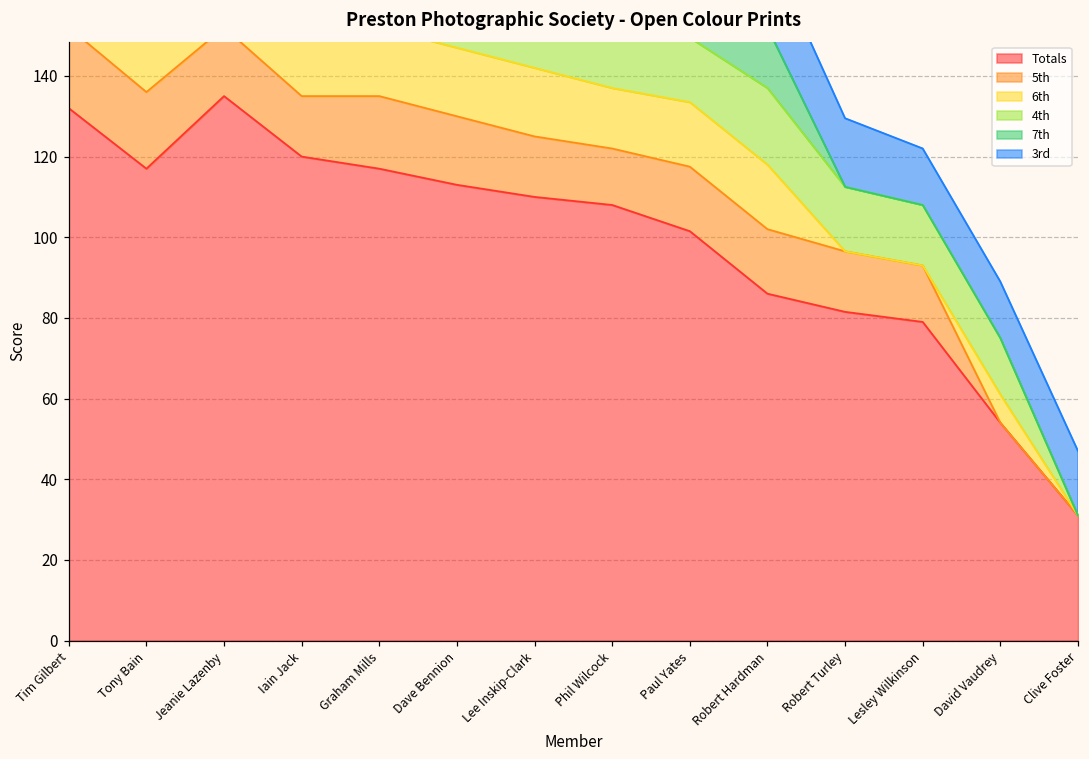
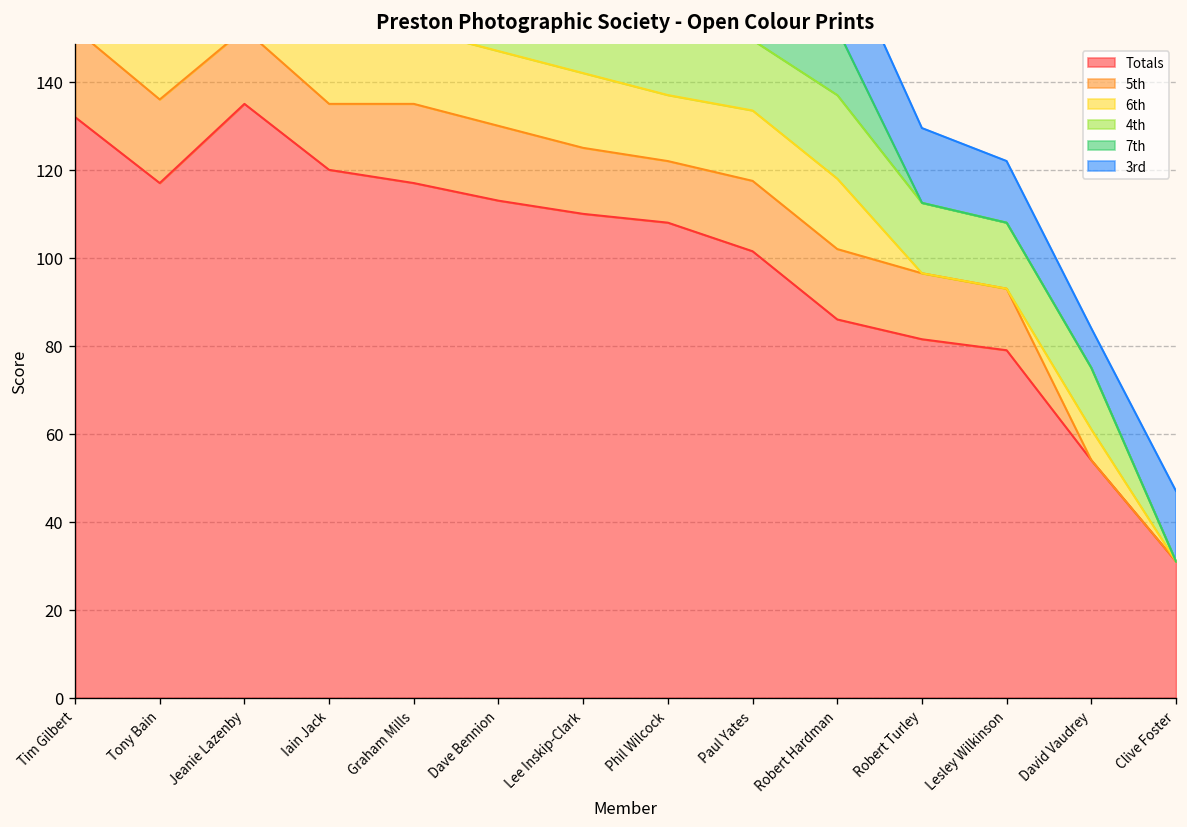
3rd, David Vaudrey: 14 -> 9
